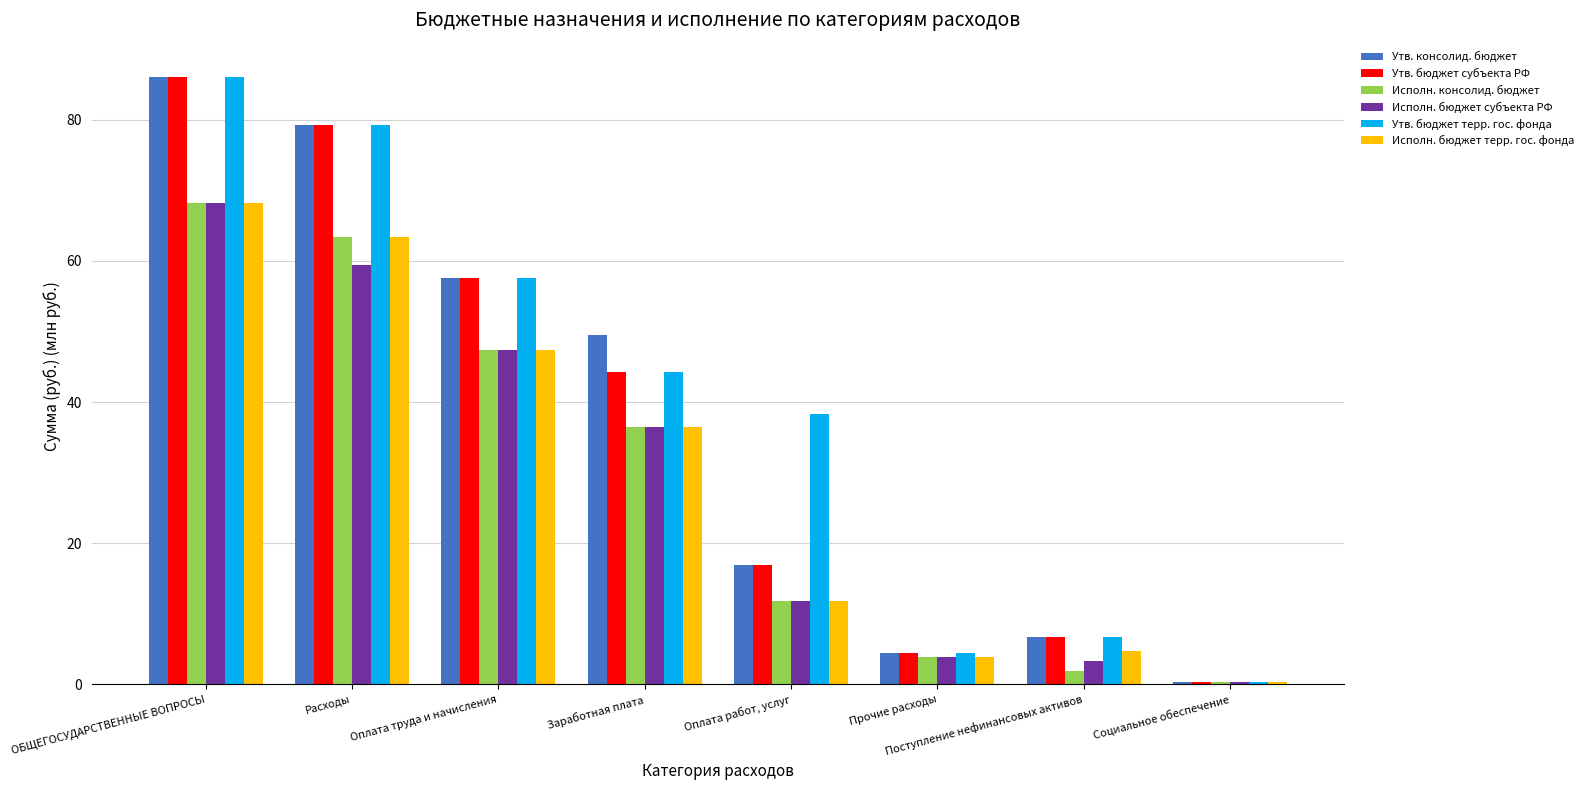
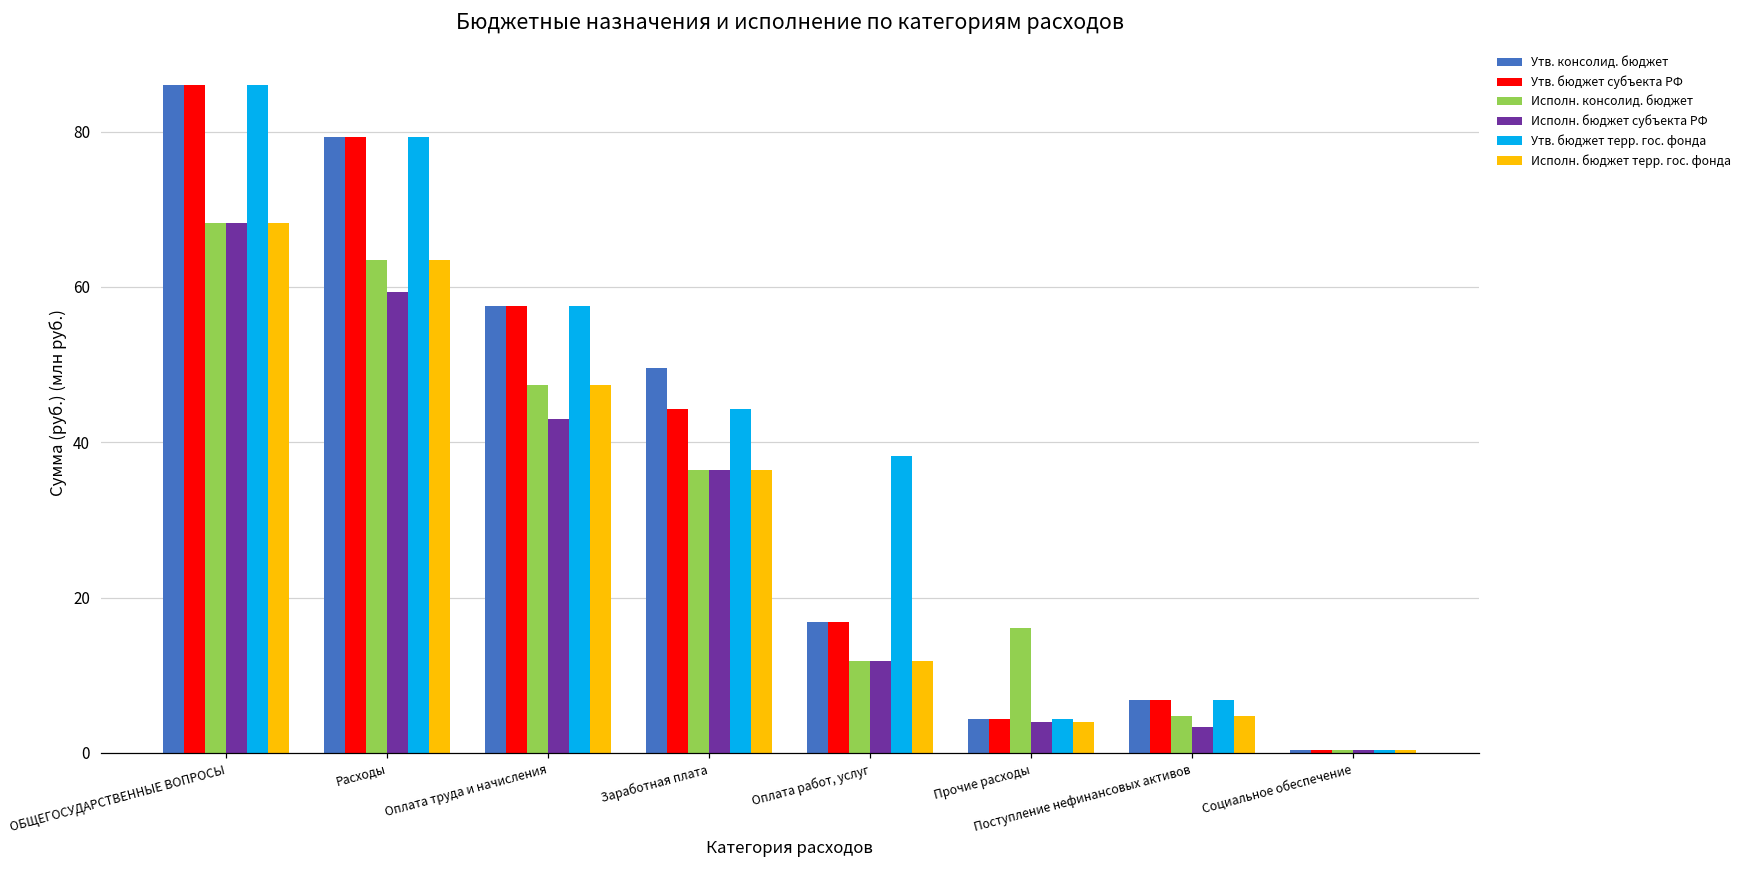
Исполн. бюджет субъекта РФ, Оплата труда и начисления: 47 -> 43
Исполн. консолид. бюджет, Прочие расходы: 4 -> 16
Исполн. консолид. бюджет, Поступление нефинансовых активов: 2 -> 5
